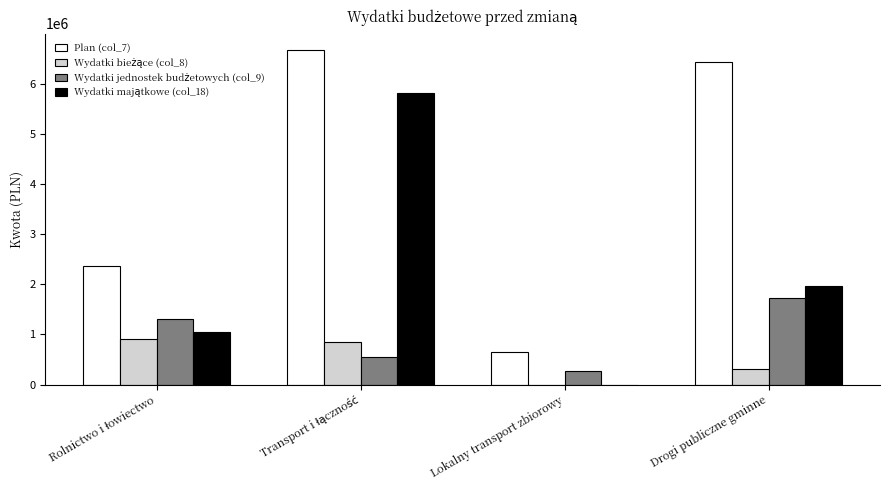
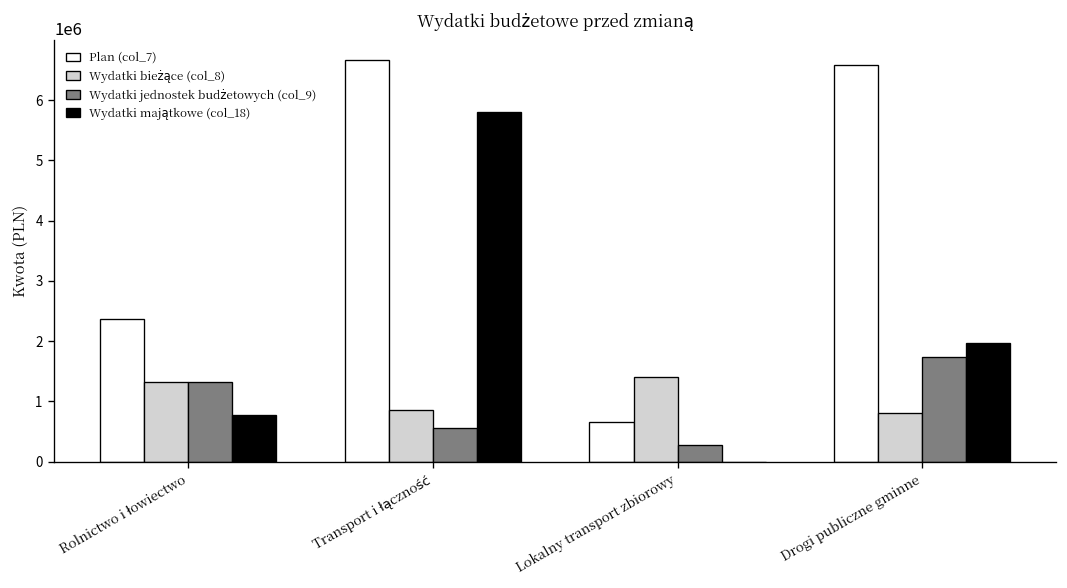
Wydatki bieżące (col_8), Rolnictwo i łowiectwo: 900000 -> 1300000
Wydatki majątkowe (col_18), Rolnictwo i łowiectwo: 1000000 -> 800000
Wydatki bieżące (col_8), Lokalny transport zbiorowy: 0 -> 1400000
Plan (col_7), Drogi publiczne gminne: 6400000 -> 6600000
Wydatki bieżące (col_8), Drogi publiczne gminne: 300000 -> 800000
